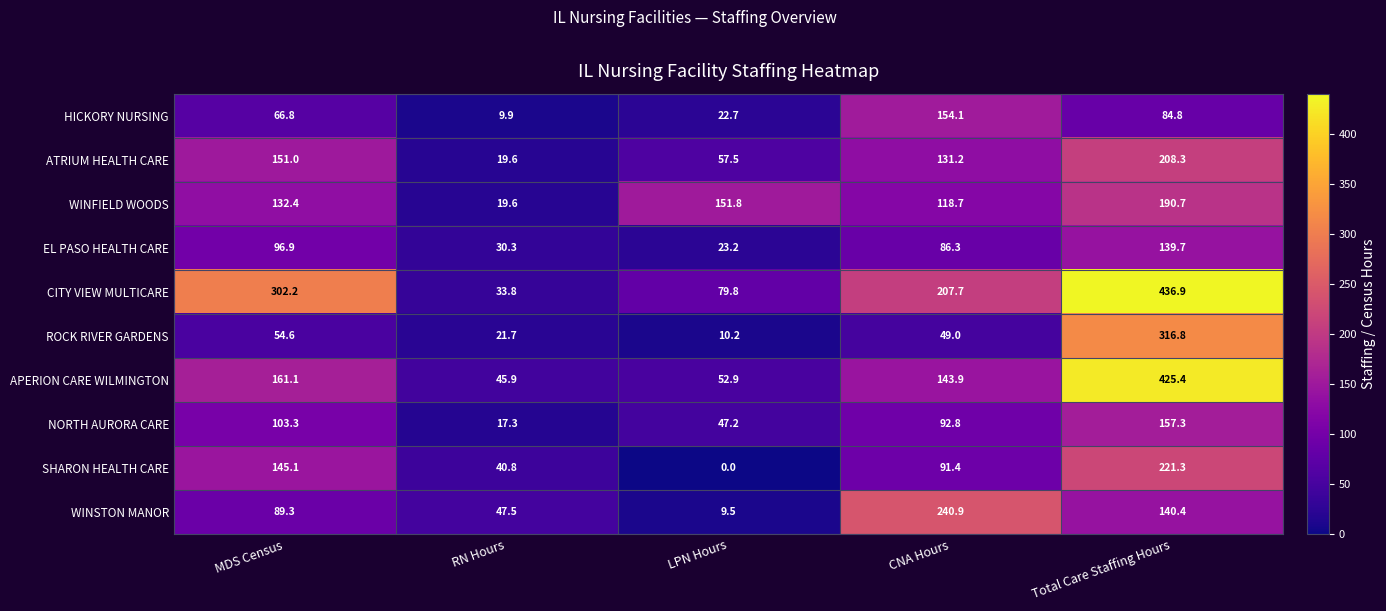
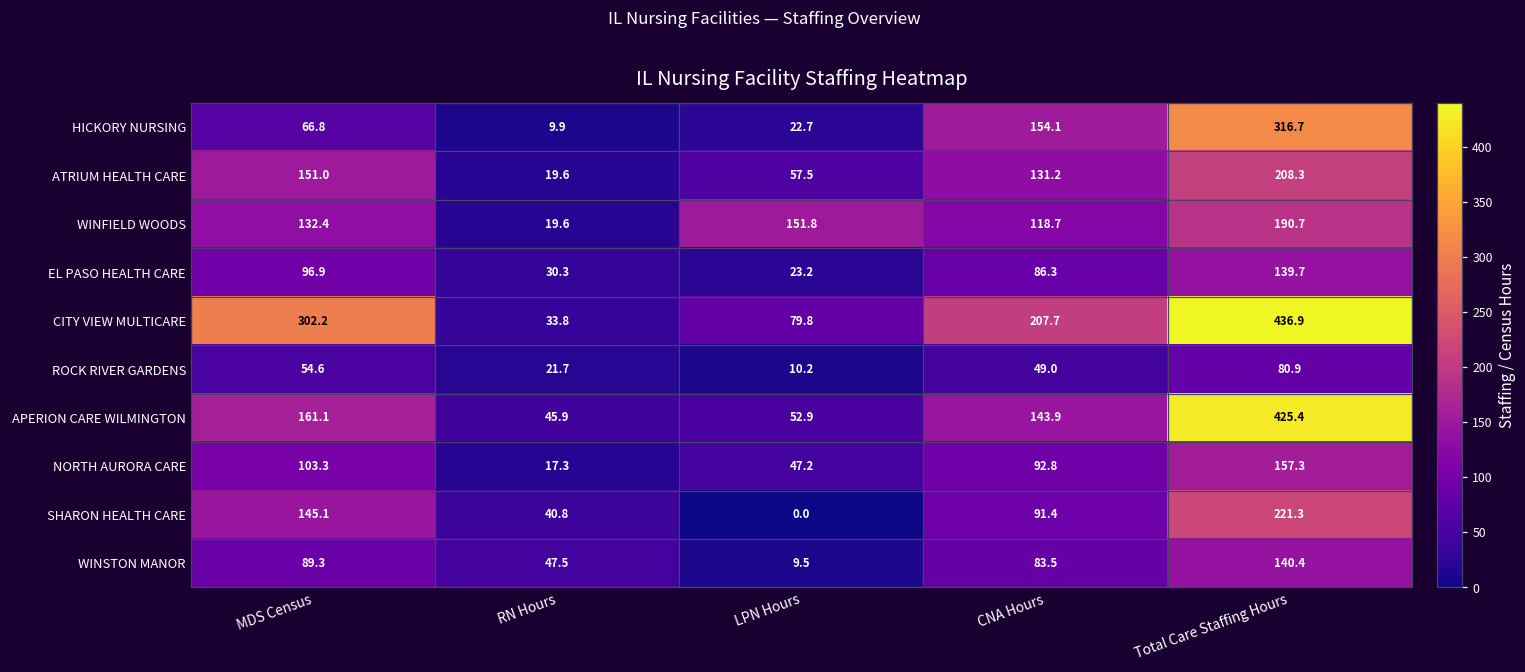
HICKORY NURSING, Total Care Staffing Hours: 84.8 -> 316.7
ROCK RIVER GARDENS, Total Care Staffing Hours: 316.8 -> 80.9
WINSTON MANOR, CNA Hours: 240.9 -> 83.5
